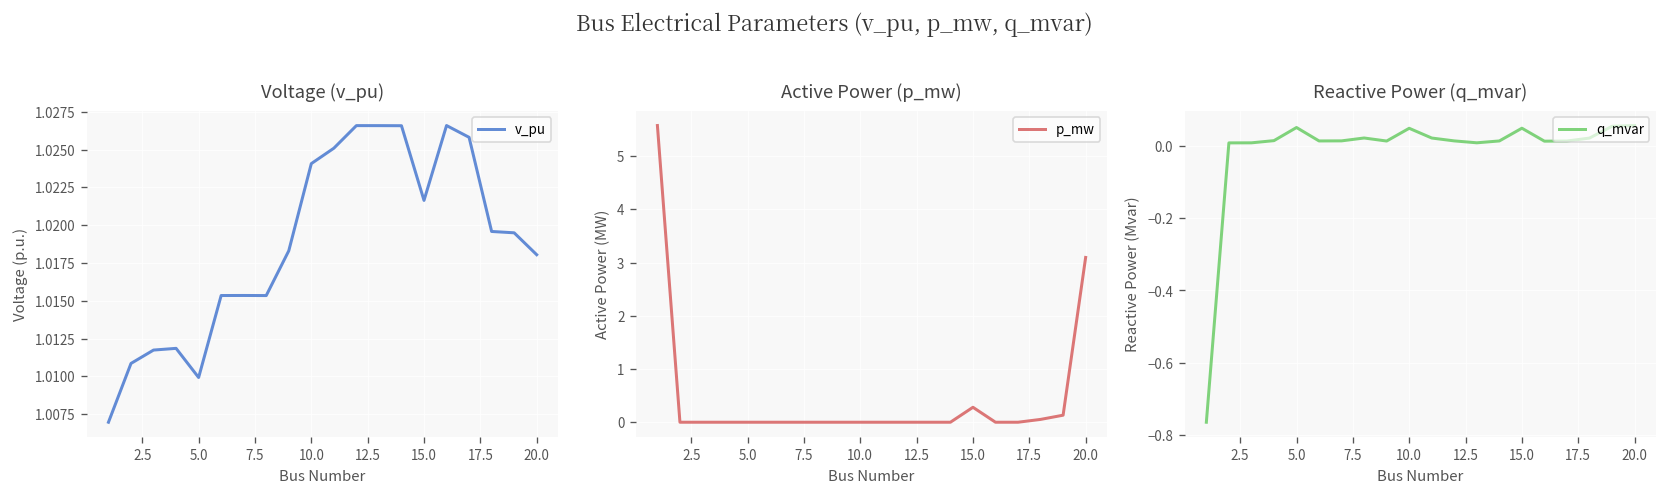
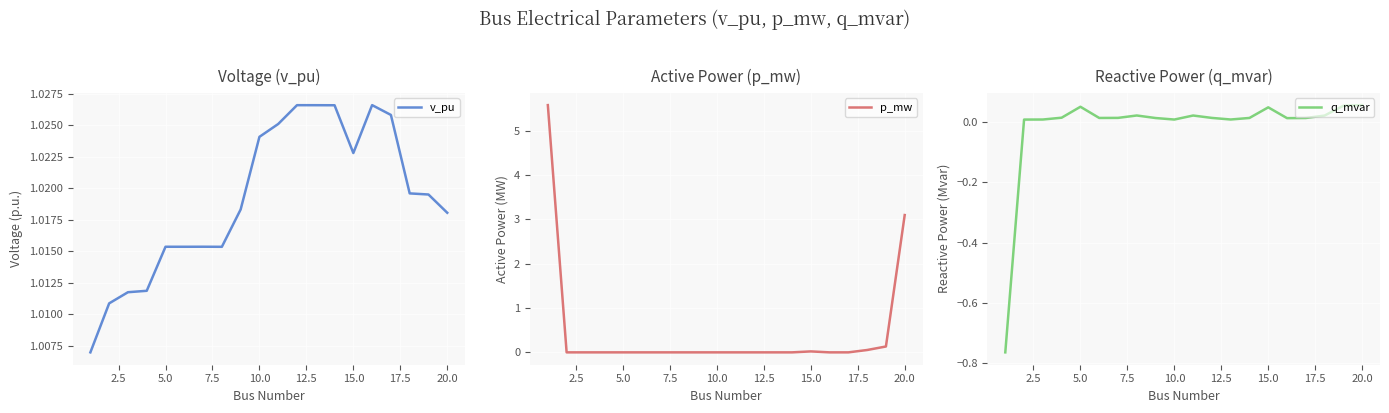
Voltage (v_pu), 5.0: 1.0099 -> 1.0153
Voltage (v_pu), 15.0: 1.0216 -> 1.0228
Active Power (p_mw), 15.0: 0.3 -> 0.0
Reactive Power (q_mvar), 10.0: 0.05 -> 0.01
